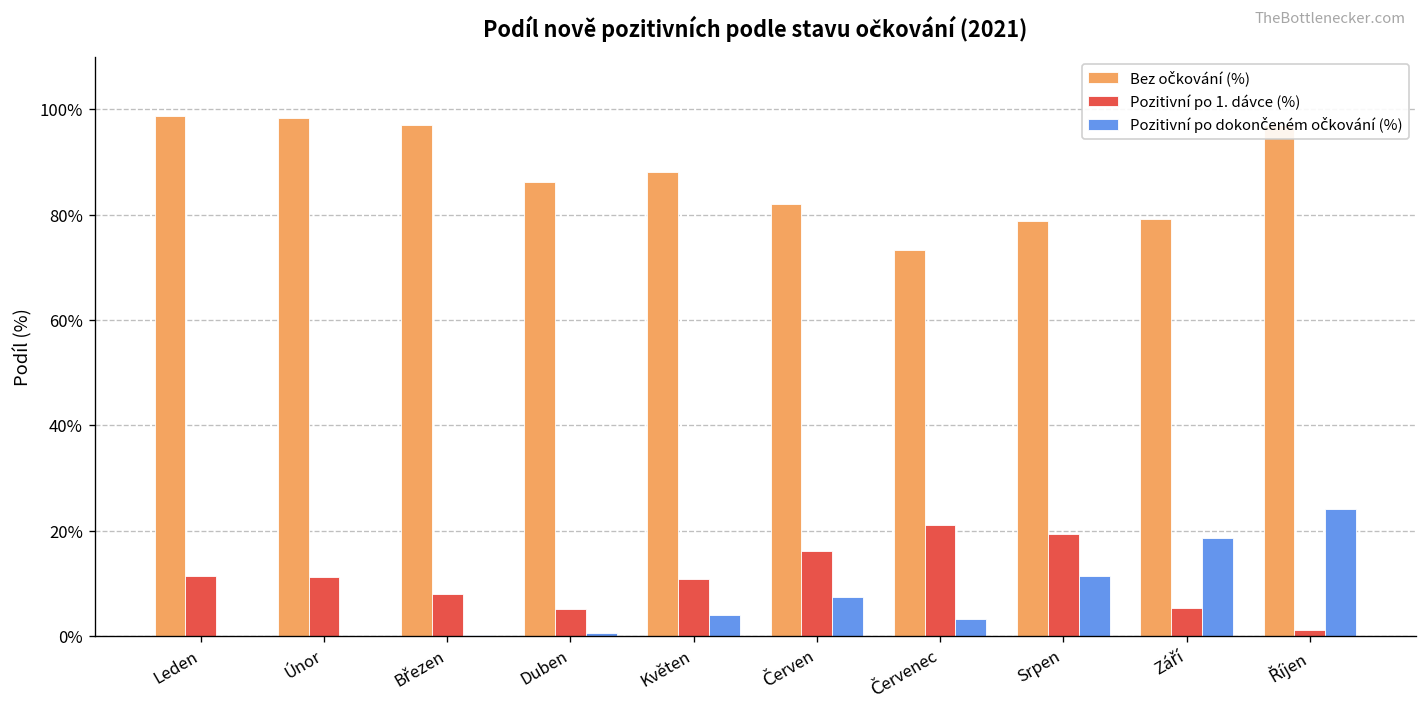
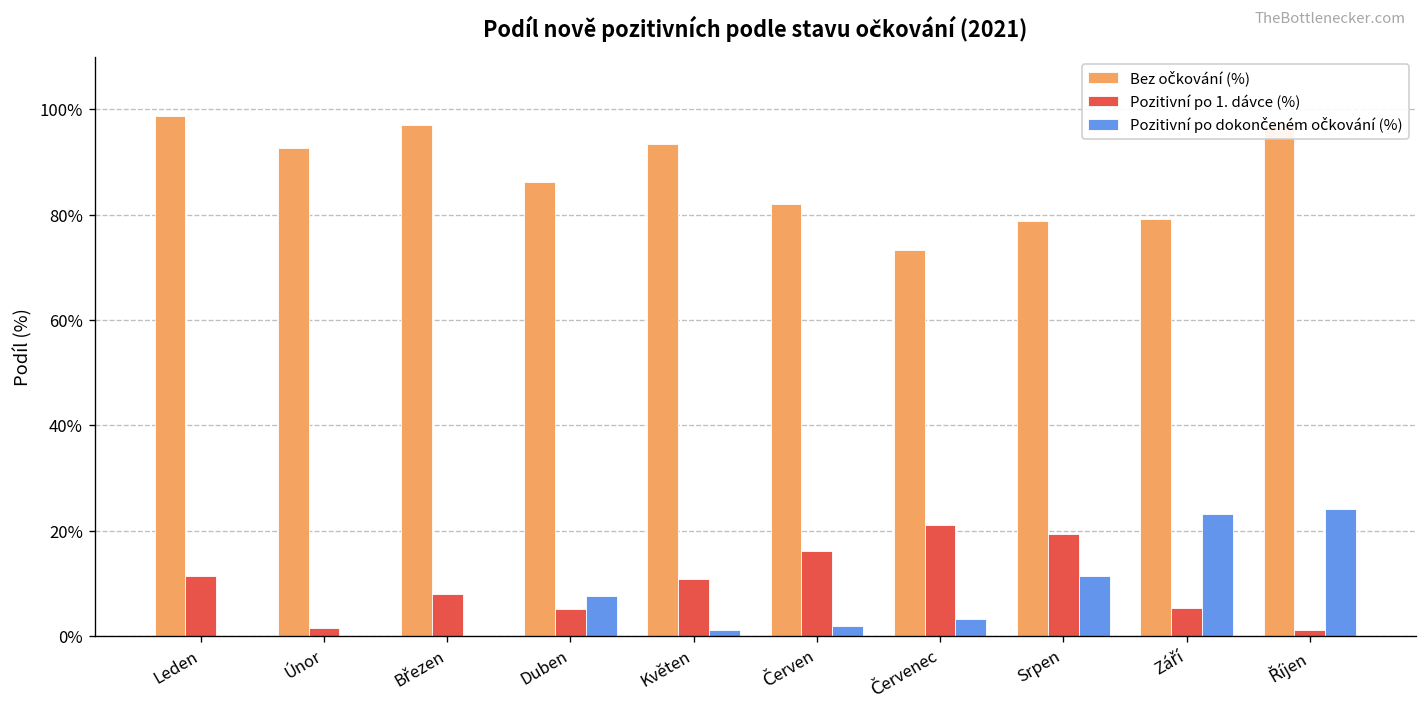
Bez očkování (%), Únor: 98% -> 93%
Pozitivní po 1. dávce (%), Únor: 11% -> 1%
Pozitivní po dokončeném očkování (%), Duben: 1% -> 8%
Bez očkování (%), Květen: 88% -> 93%
Pozitivní po dokončeném očkování (%), Květen: 4% -> 1%
Pozitivní po dokončeném očkování (%), Červen: 7% -> 2%
Pozitivní po dokončeném očkování (%), Září: 19% -> 23%
